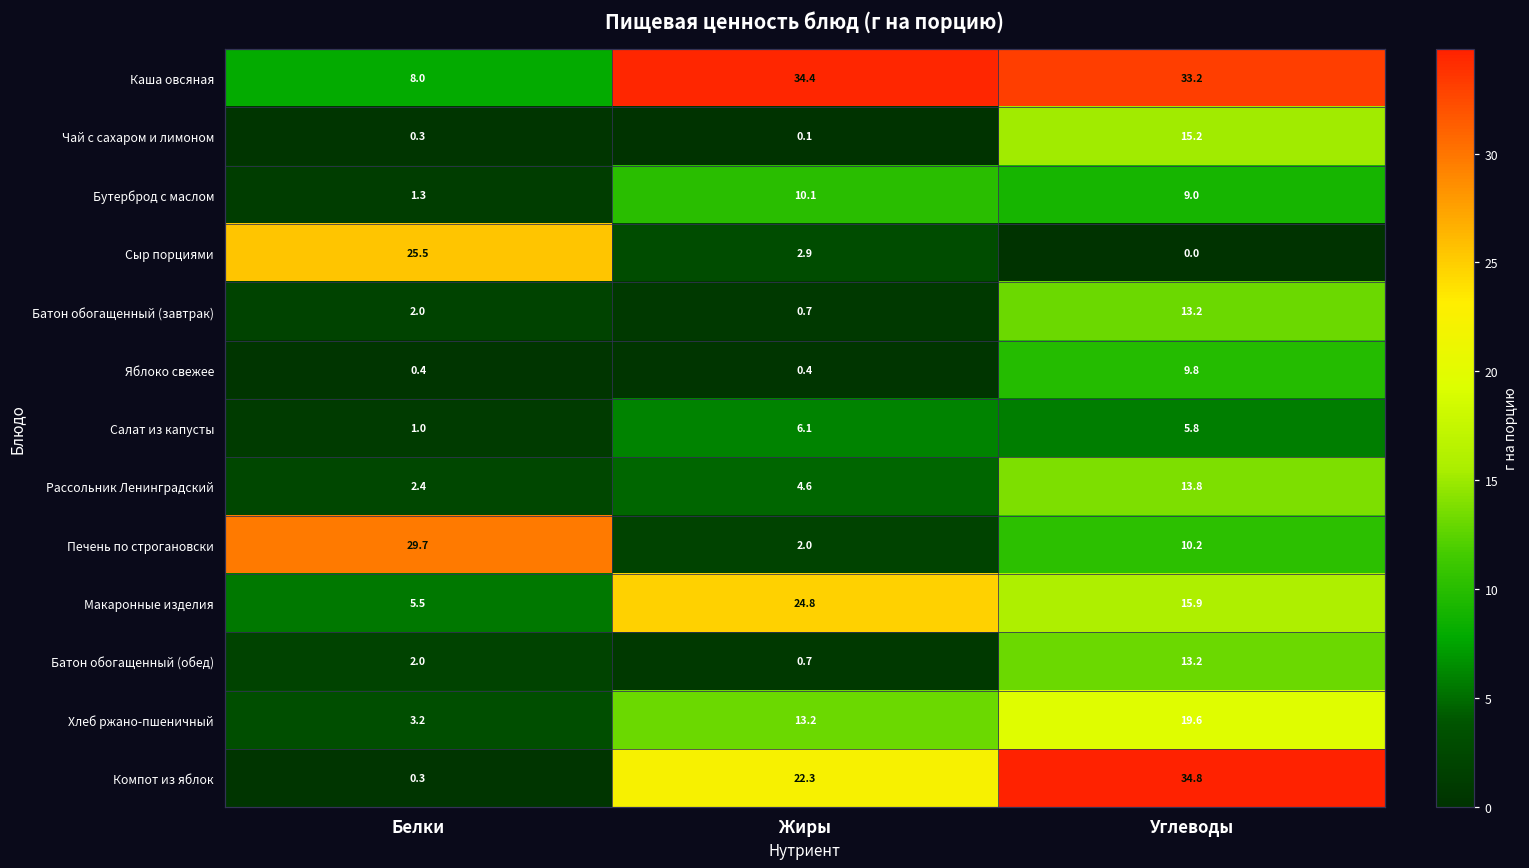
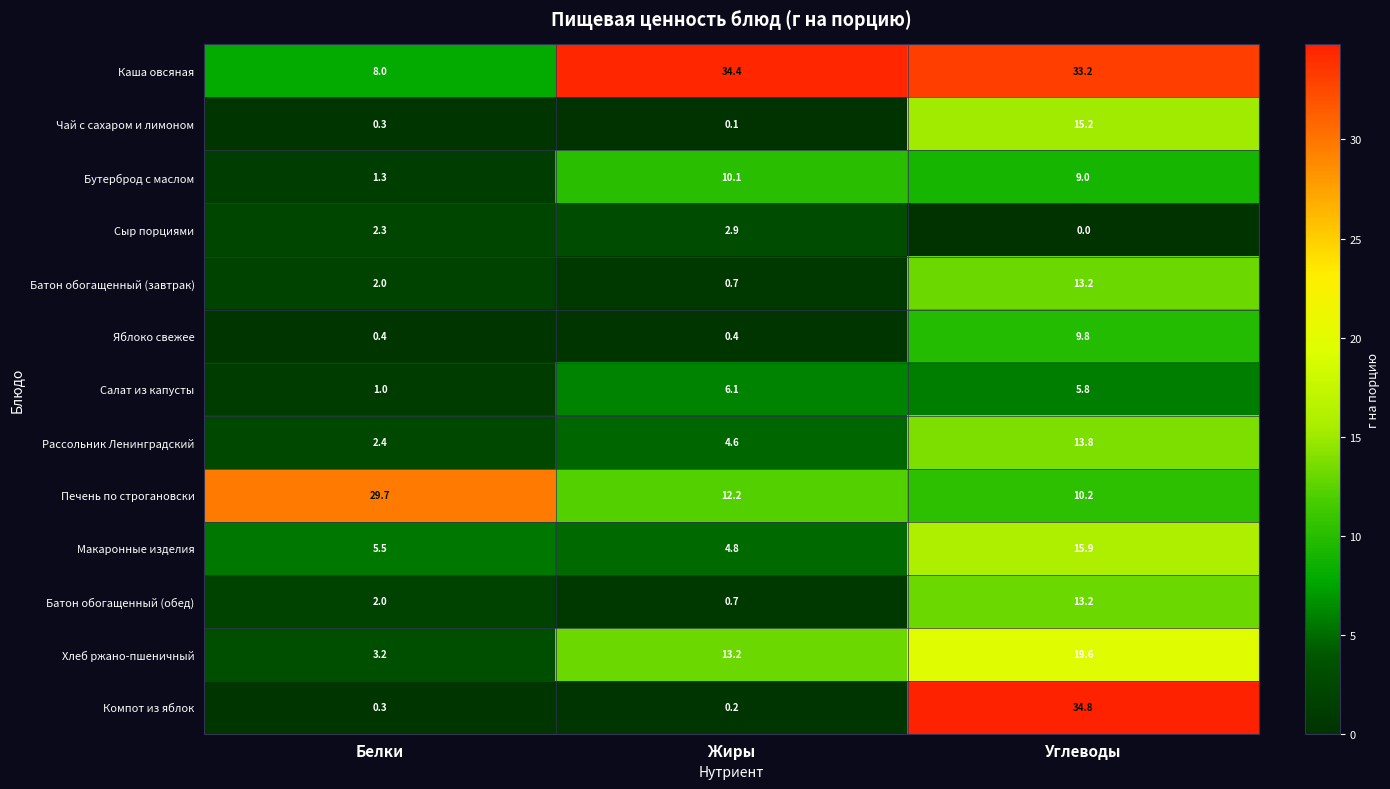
Сыр порциями, Белки: 25.5 -> 2.3
Печень по строгановски, Жиры: 2.0 -> 12.2
Макаронные изделия, Жиры: 24.8 -> 4.8
Компот из яблок, Жиры: 22.3 -> 0.2
